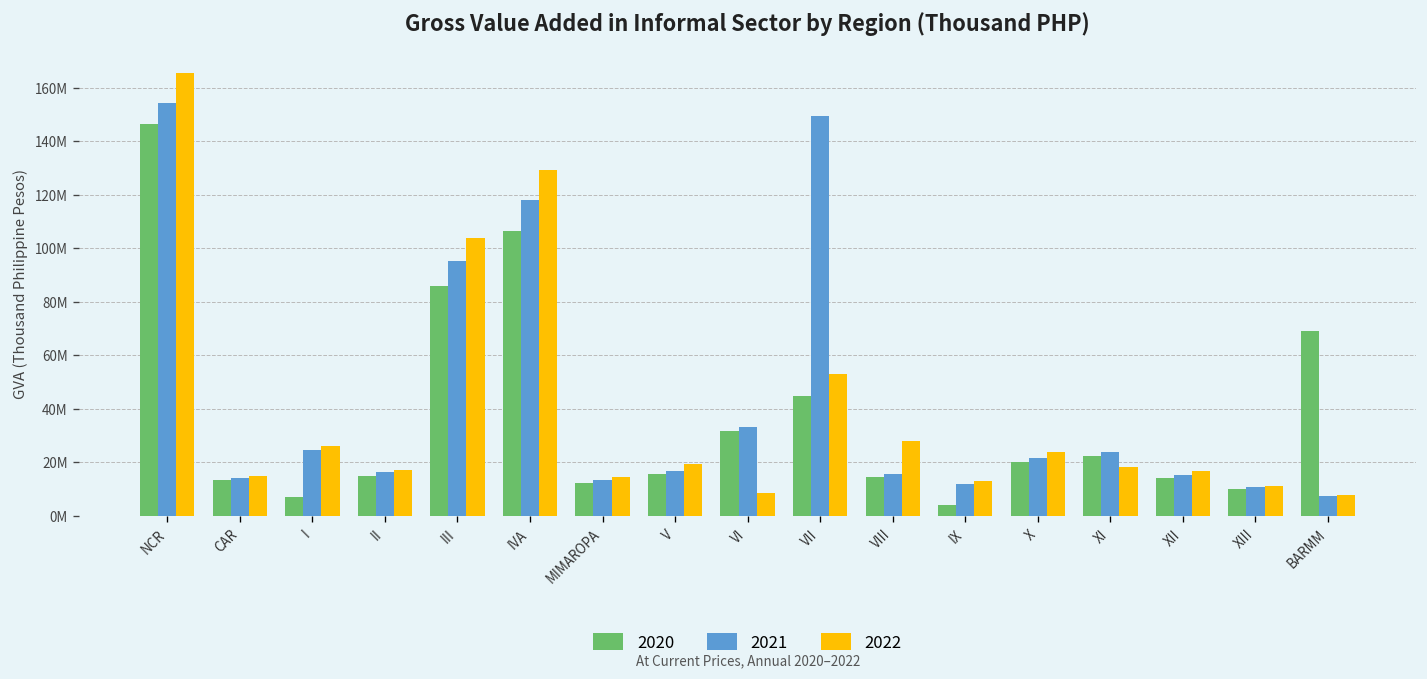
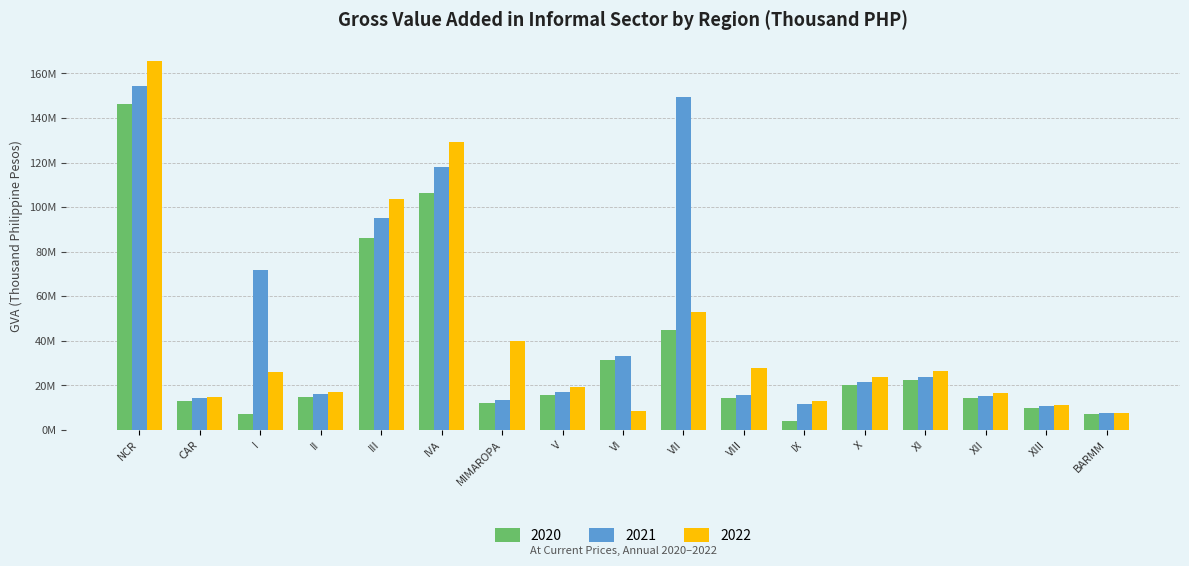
2021, I: 25000000 -> 72000000
2022, MIMAROPA: 14000000 -> 40000000
2022, XI: 18000000 -> 27000000
2020, BARMM: 69000000 -> 7000000
